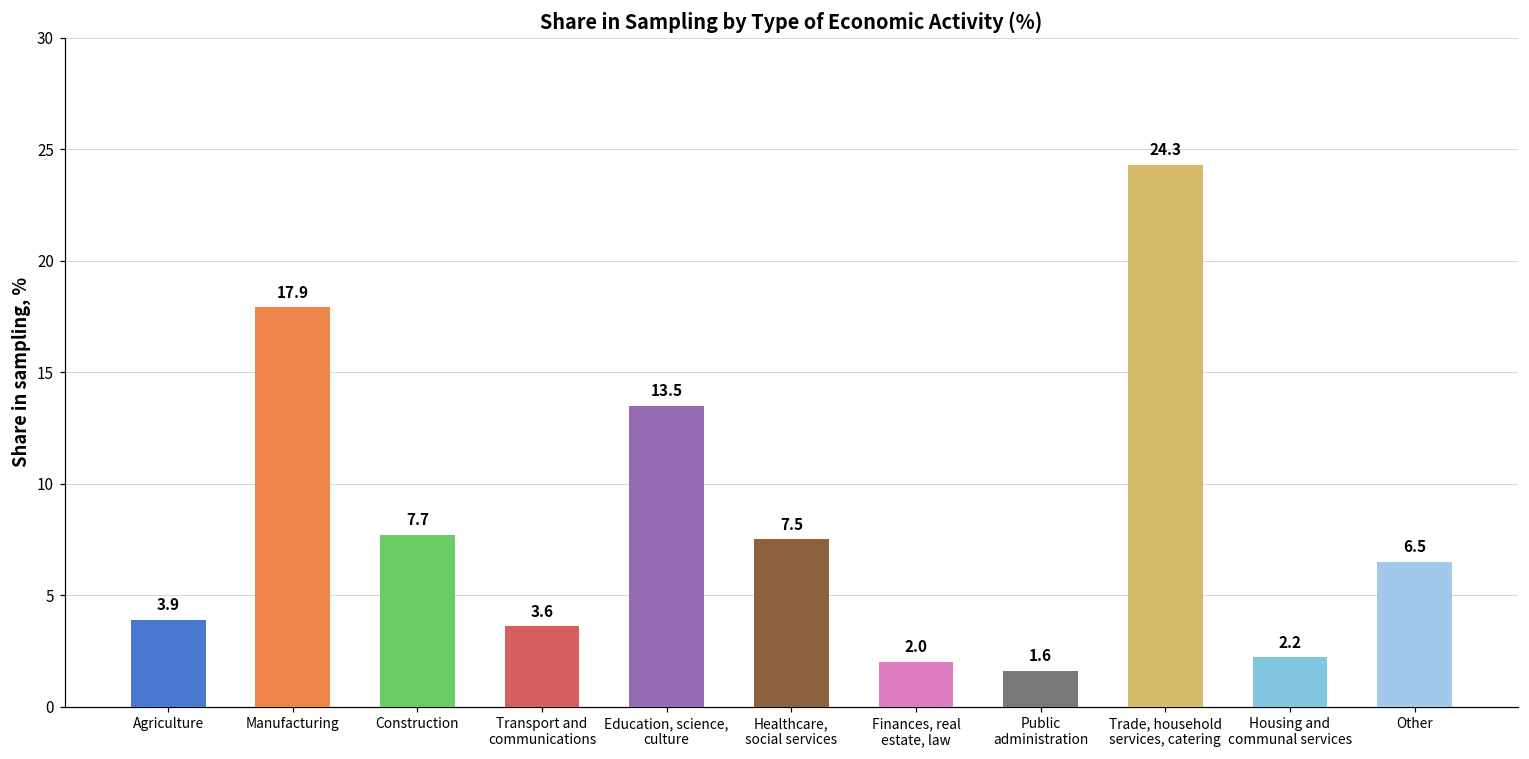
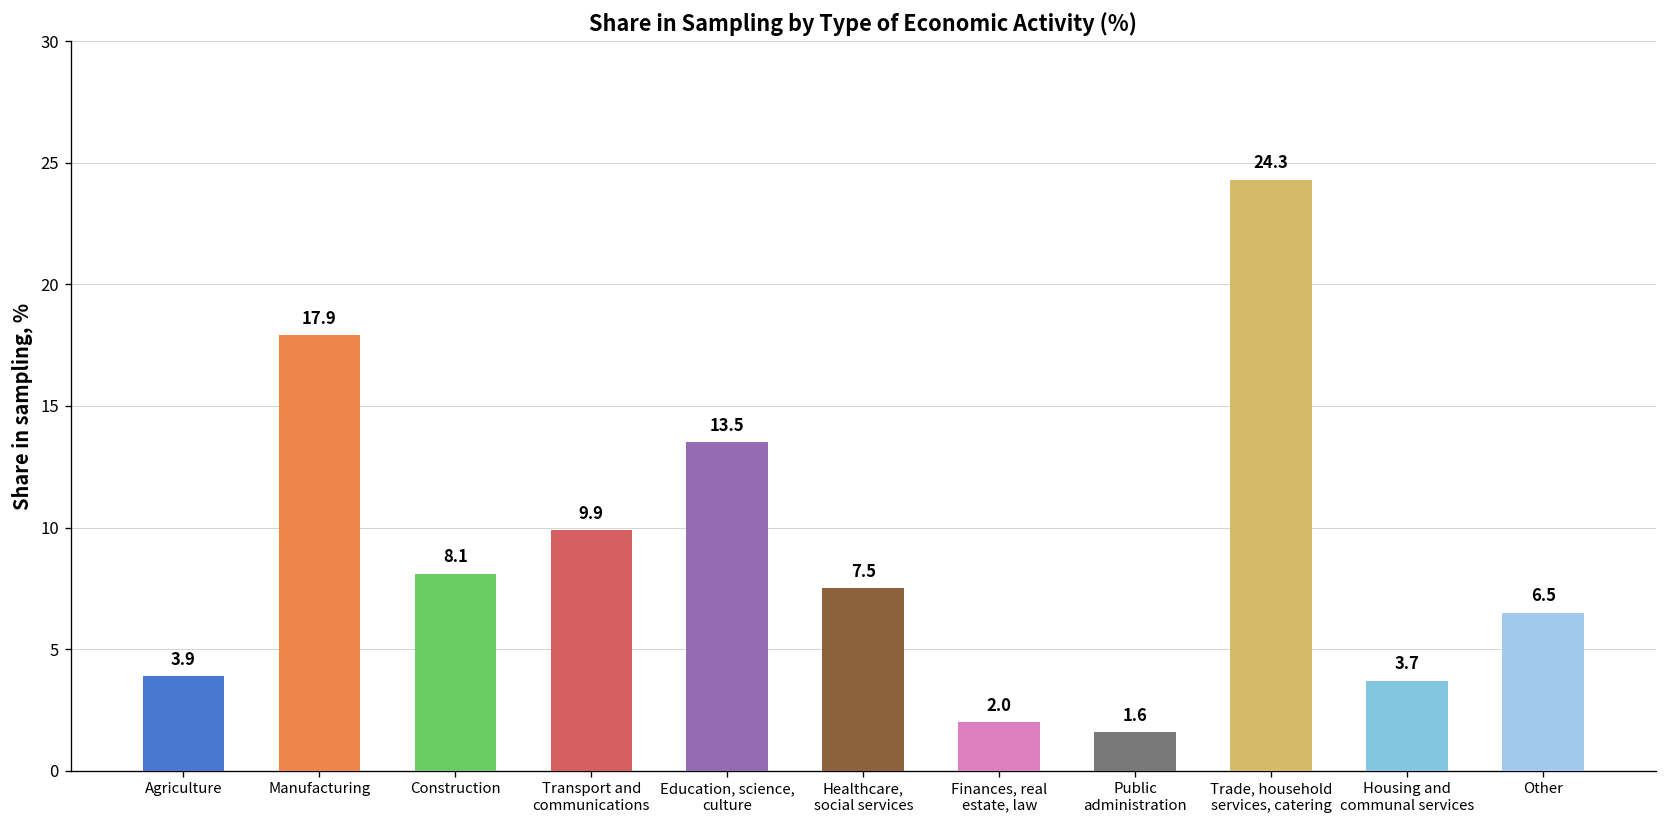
Construction: 7.7 -> 8.1
Transport and communications: 3.6 -> 9.9
Housing and communal services: 2.2 -> 3.7
